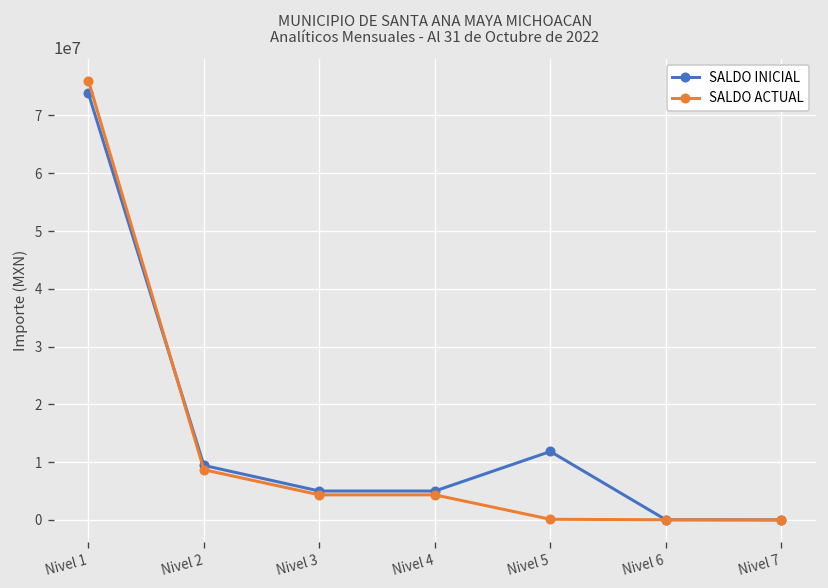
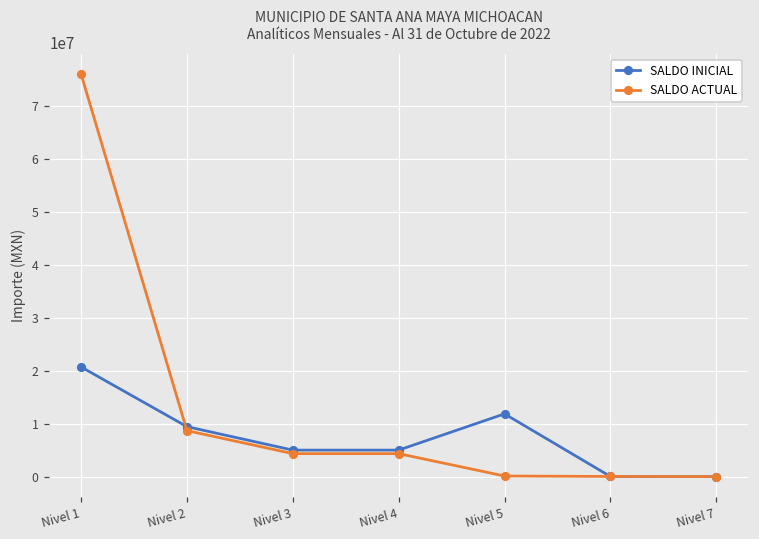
SALDO INICIAL, Nivel 1: 74000000 -> 21000000
